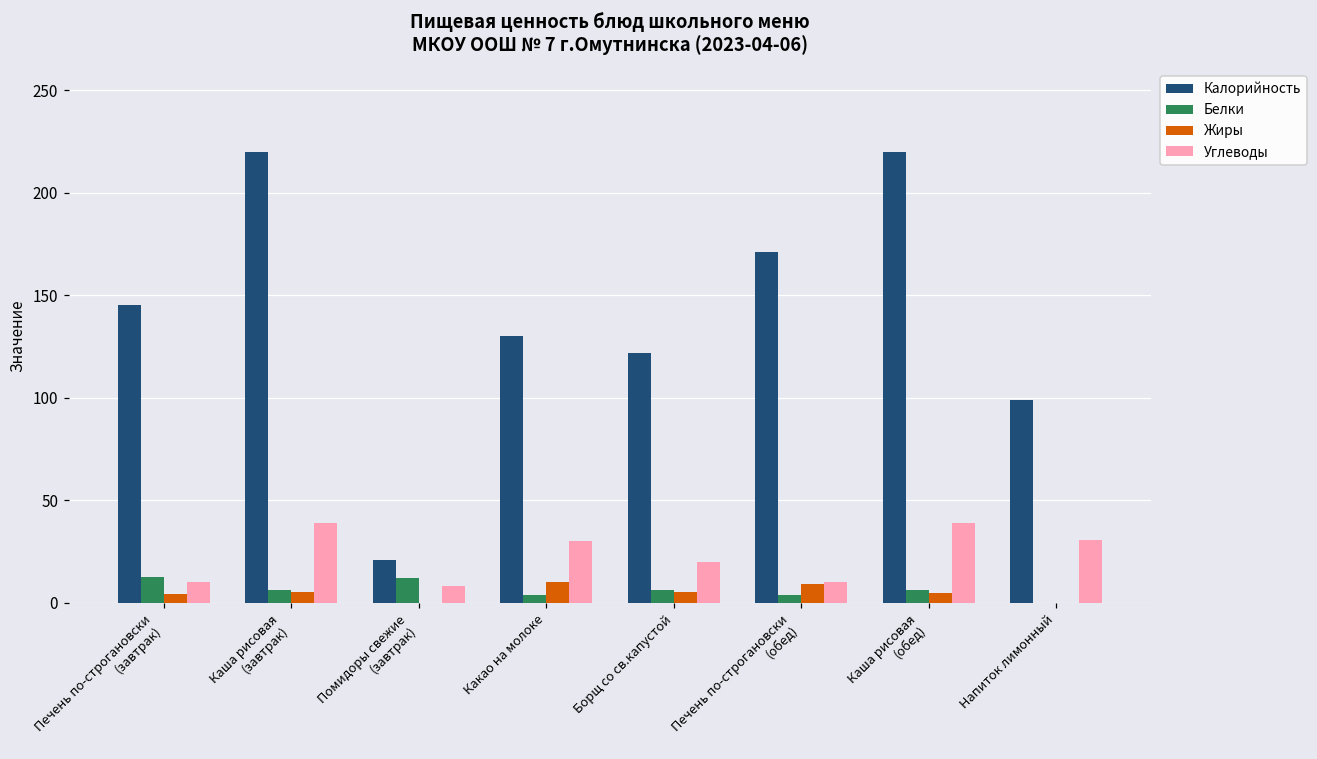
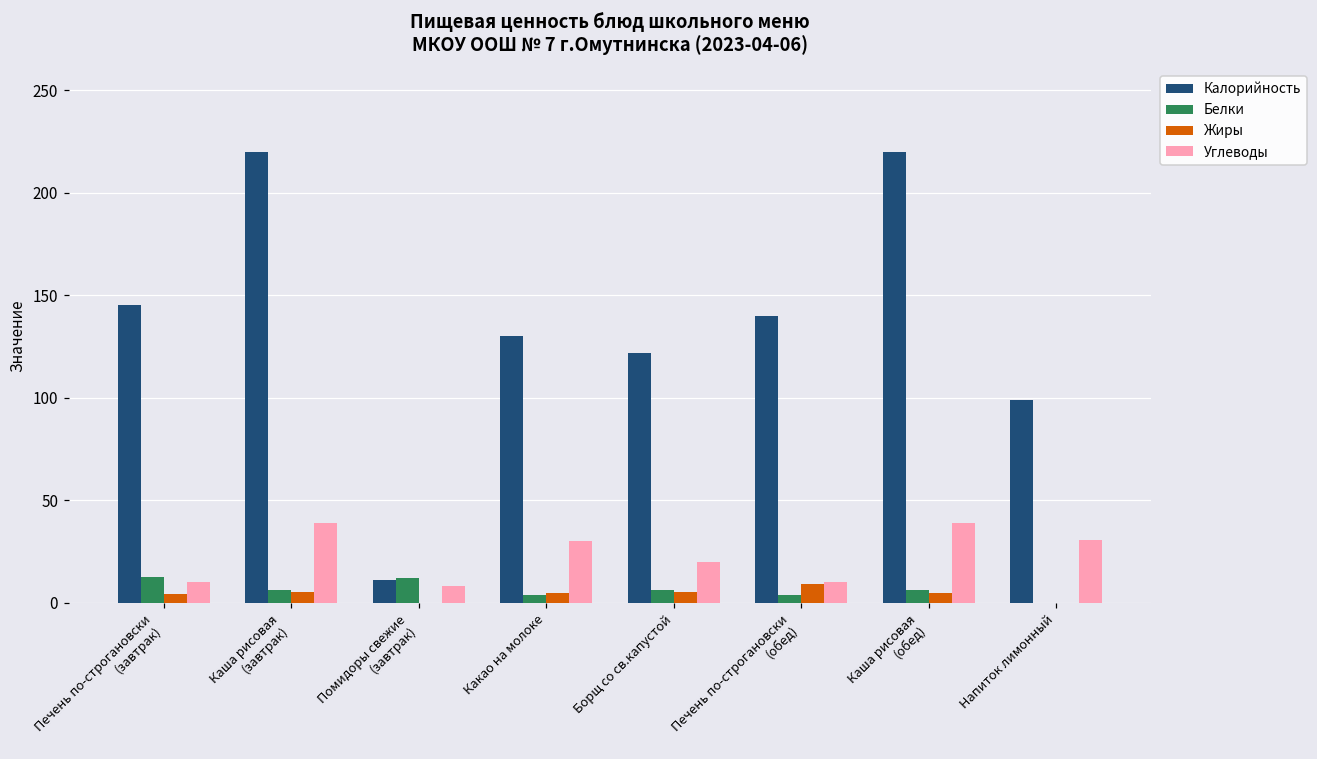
Калорийность, Помидоры свежие (завтрак): 21 -> 11
Жиры, Какао на молоке: 10 -> 5
Калорийность, Печень по-строгановски (обед): 171 -> 140
